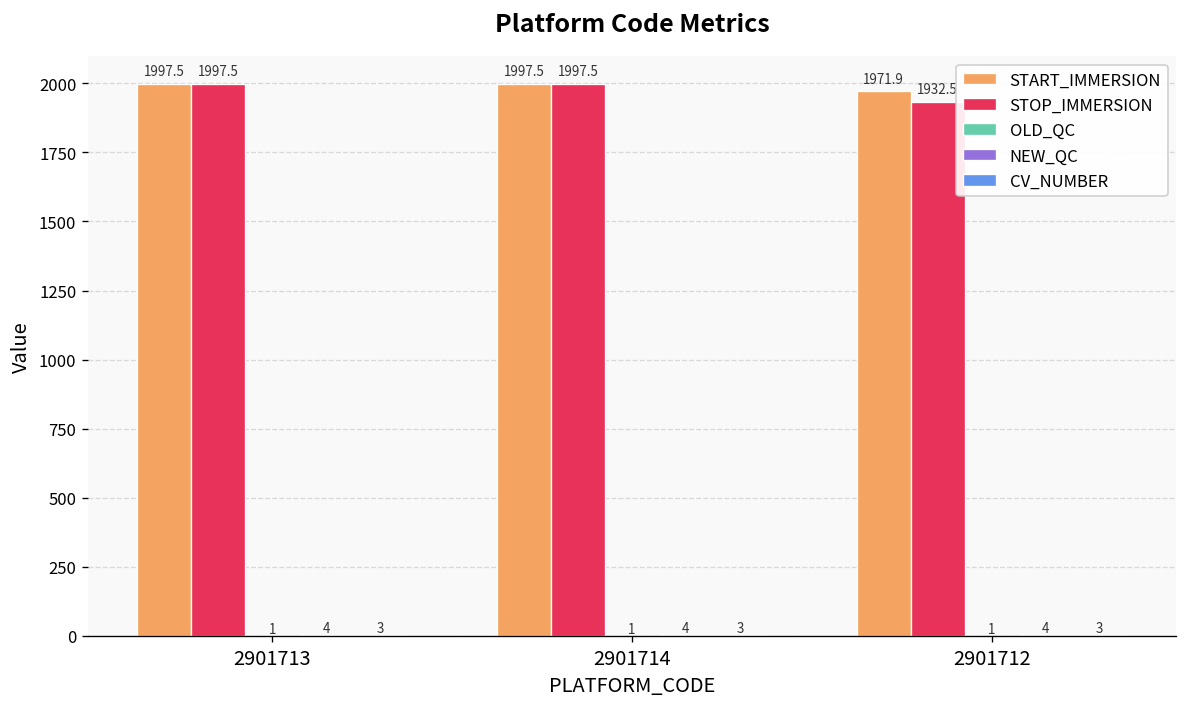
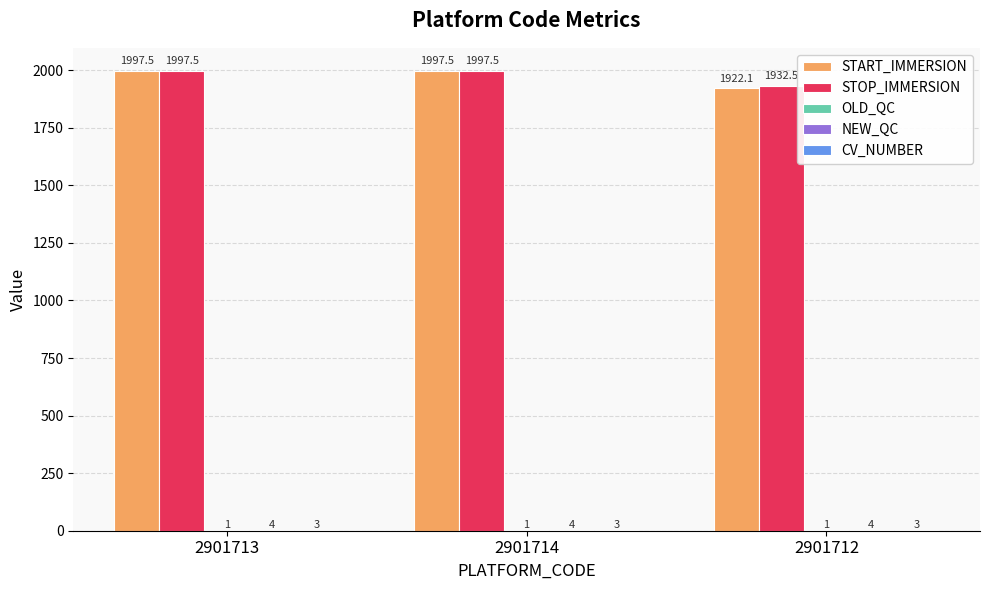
START_IMMERSION, 2901712: 1971.9 -> 1922.1
